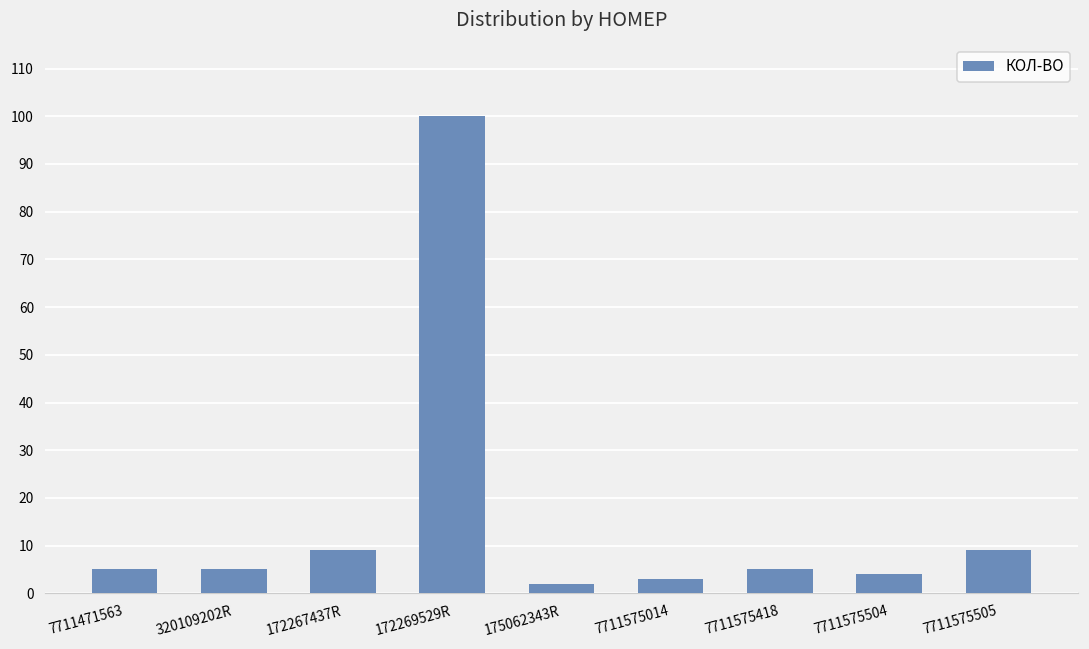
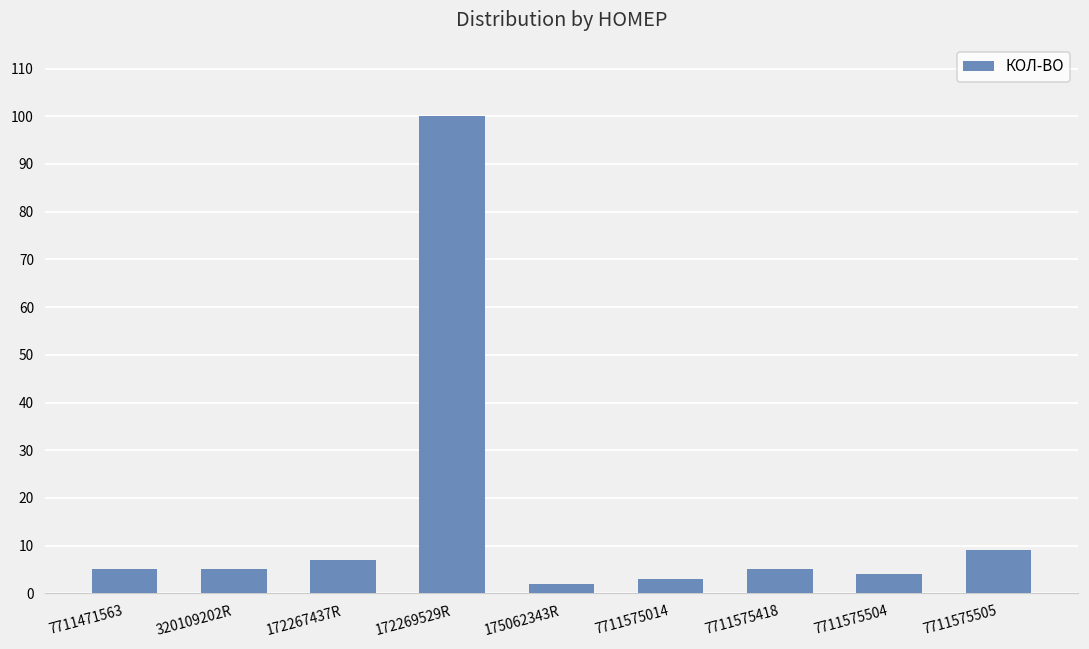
172267437R: 9 -> 7
